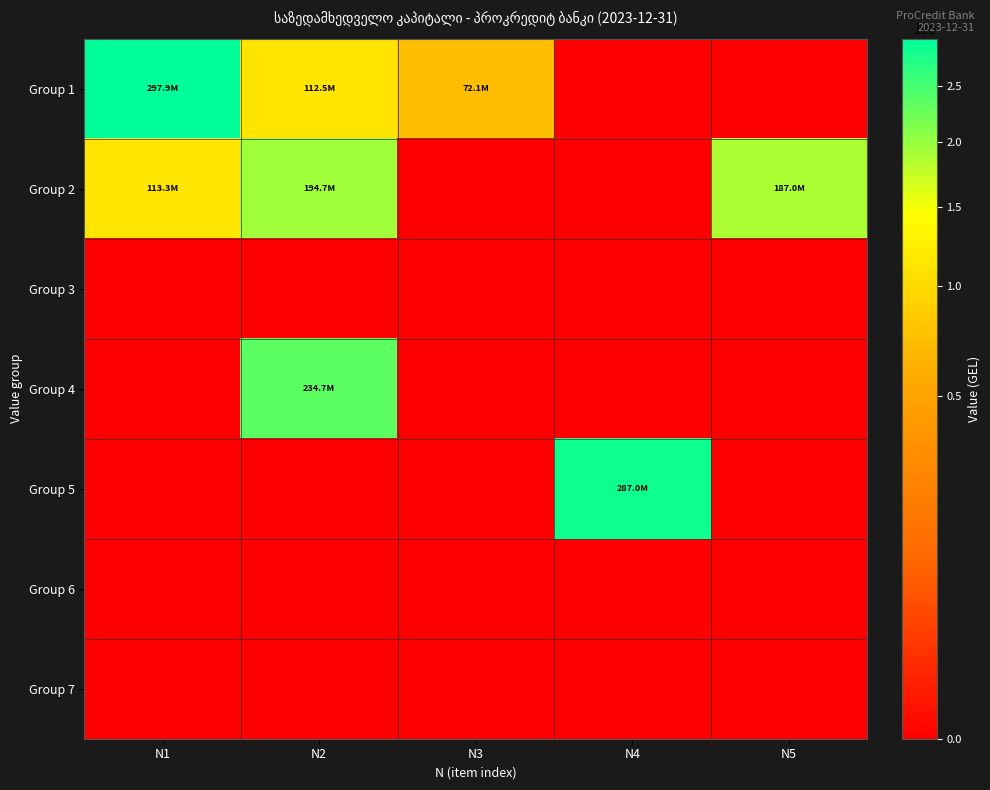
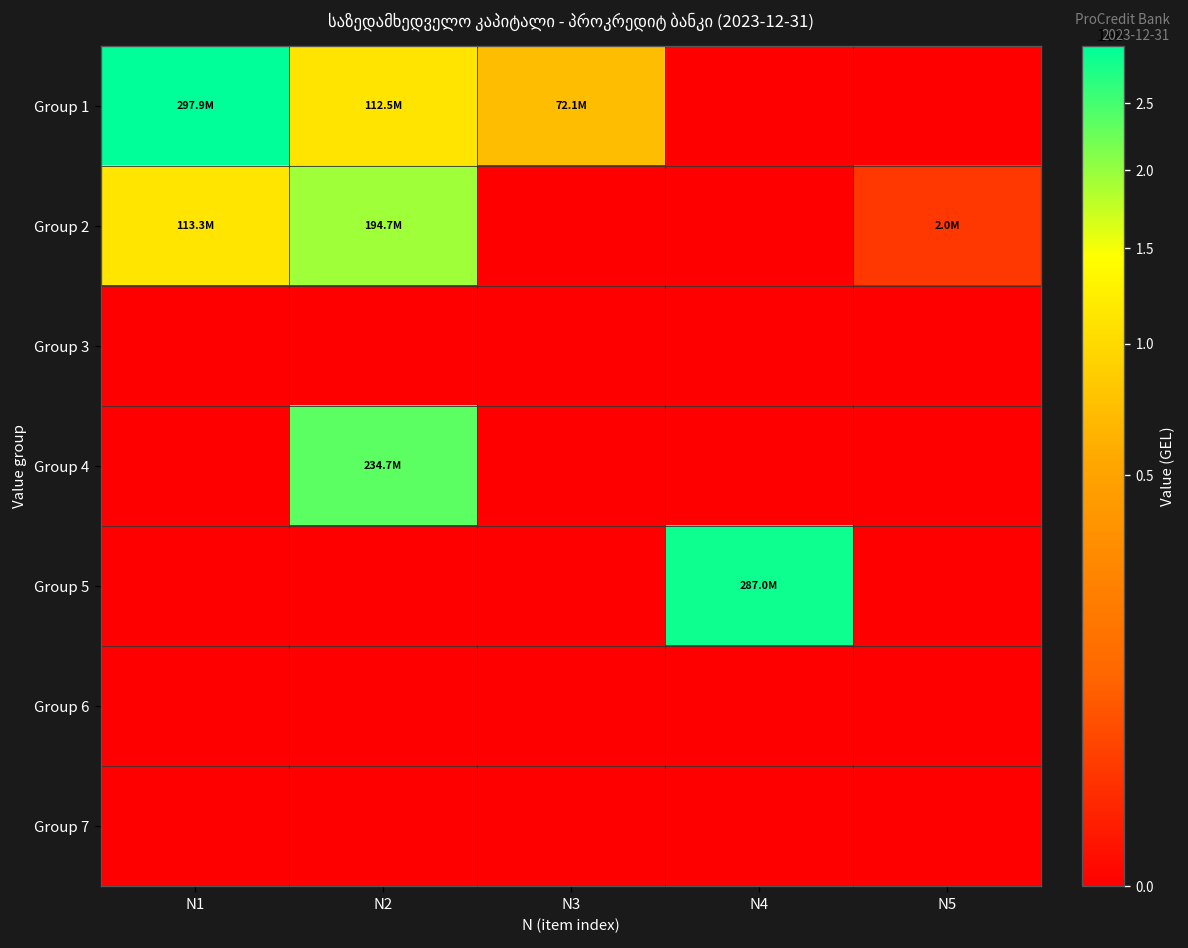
Group 2, N5: 187.0M -> 2.0M
